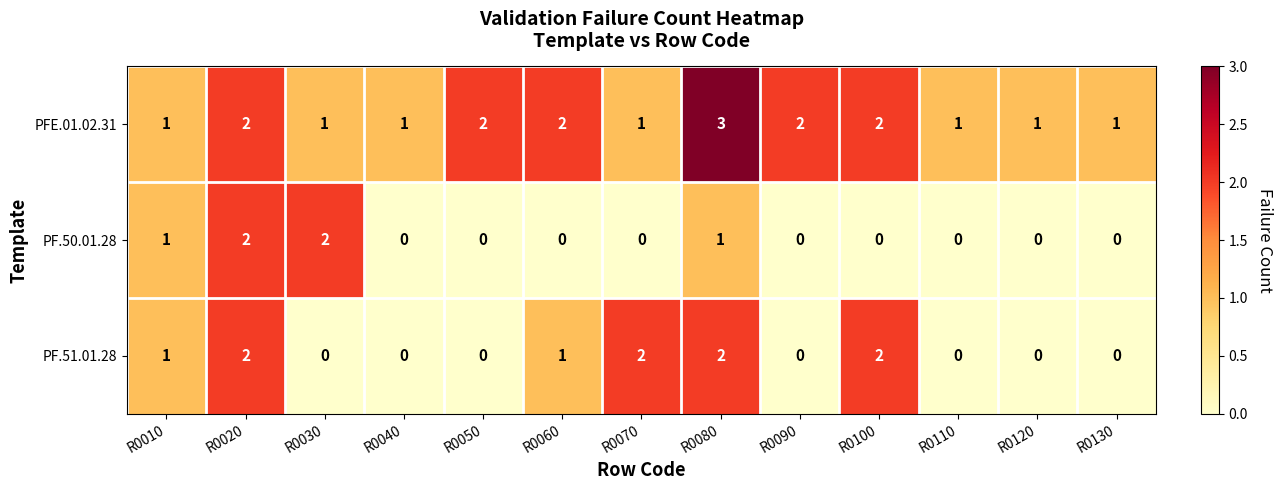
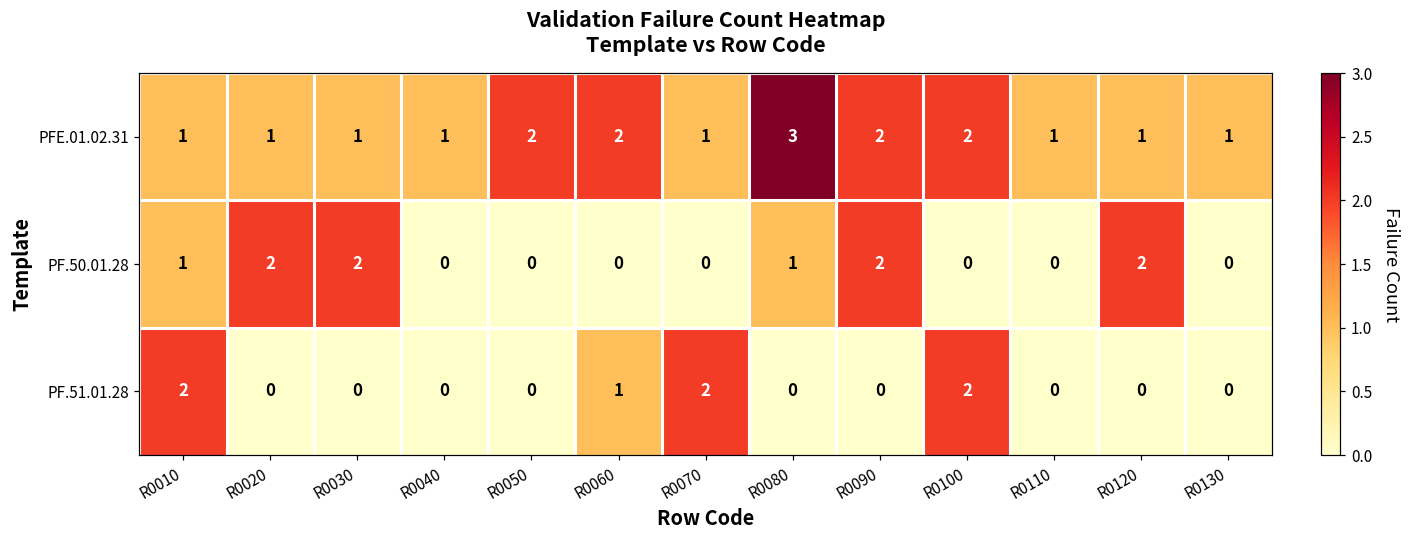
PFE.01.02.31, R0020: 2 -> 1
PF.50.01.28, R0090: 0 -> 2
PF.50.01.28, R0120: 0 -> 2
PF.51.01.28, R0010: 1 -> 2
PF.51.01.28, R0020: 2 -> 0
PF.51.01.28, R0080: 2 -> 0
